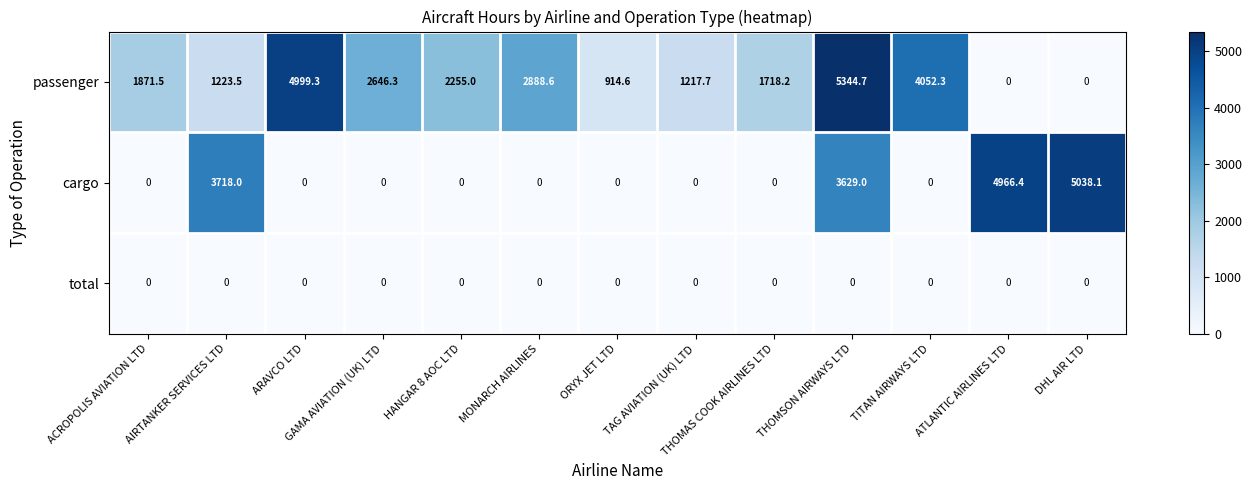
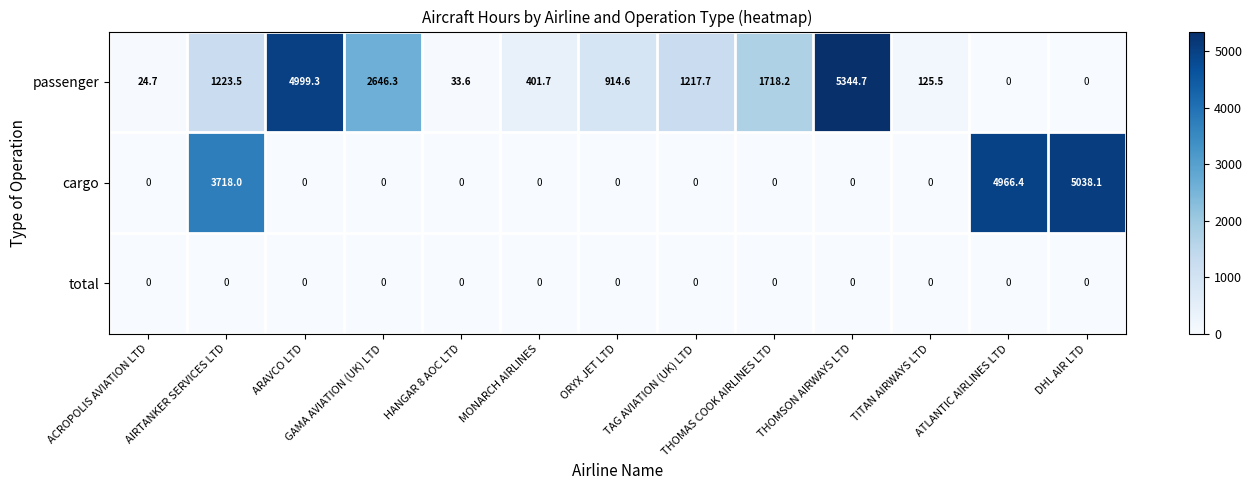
passenger, ACROPOLIS AVIATION LTD: 1871.5 -> 24.7
passenger, HANGAR 8 AOC LTD: 2255.0 -> 33.6
passenger, MONARCH AIRLINES: 2888.6 -> 401.7
passenger, TITAN AIRWAYS LTD: 4052.3 -> 125.5
cargo, THOMSON AIRWAYS LTD: 3629.0 -> 0
